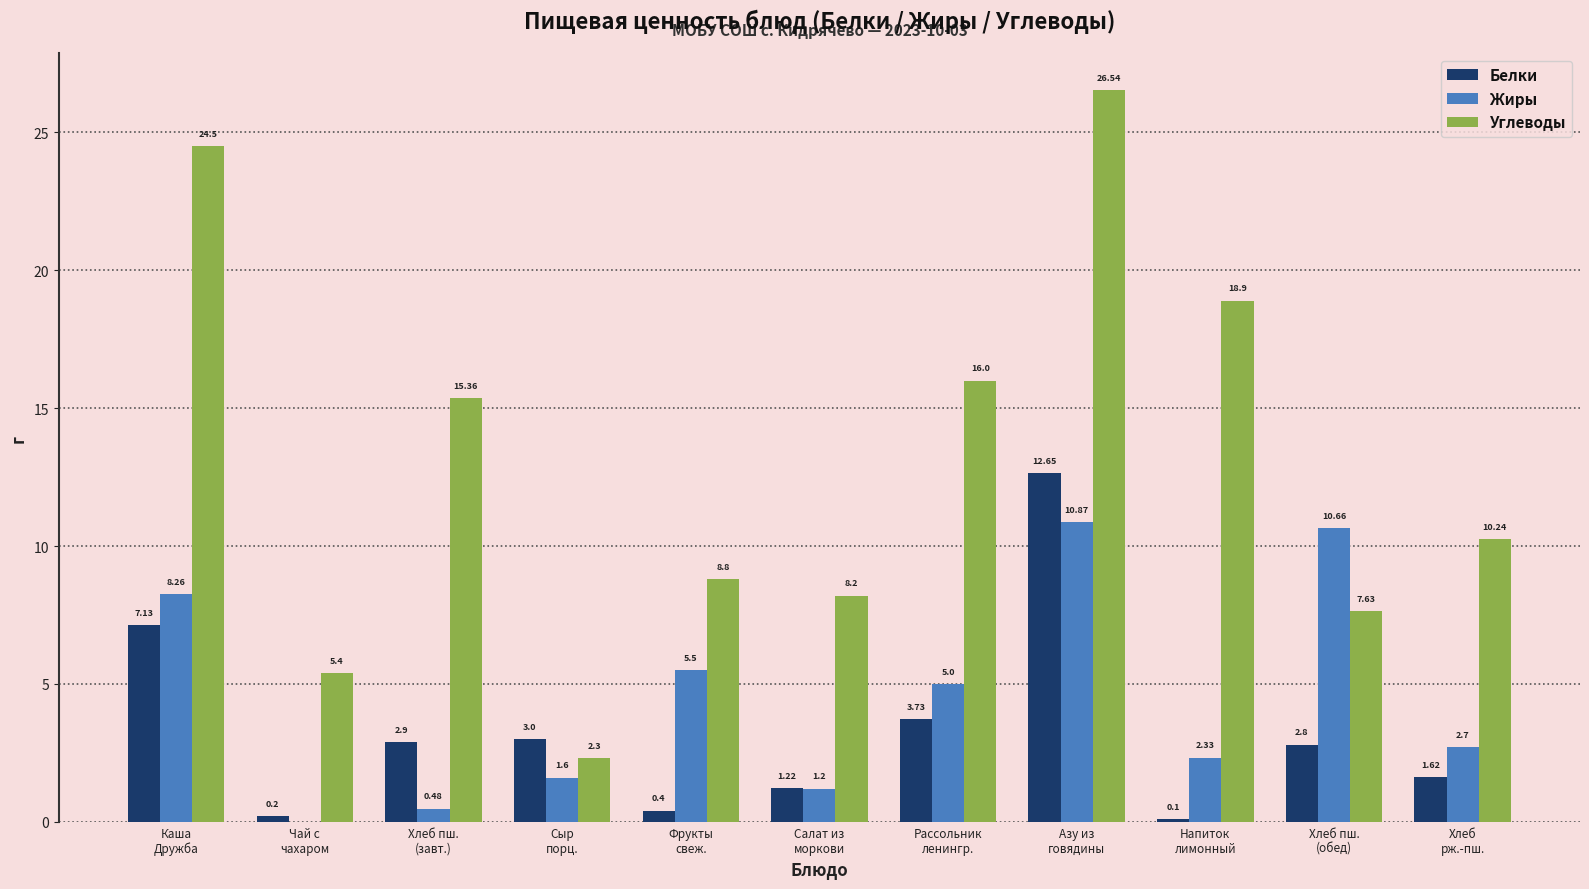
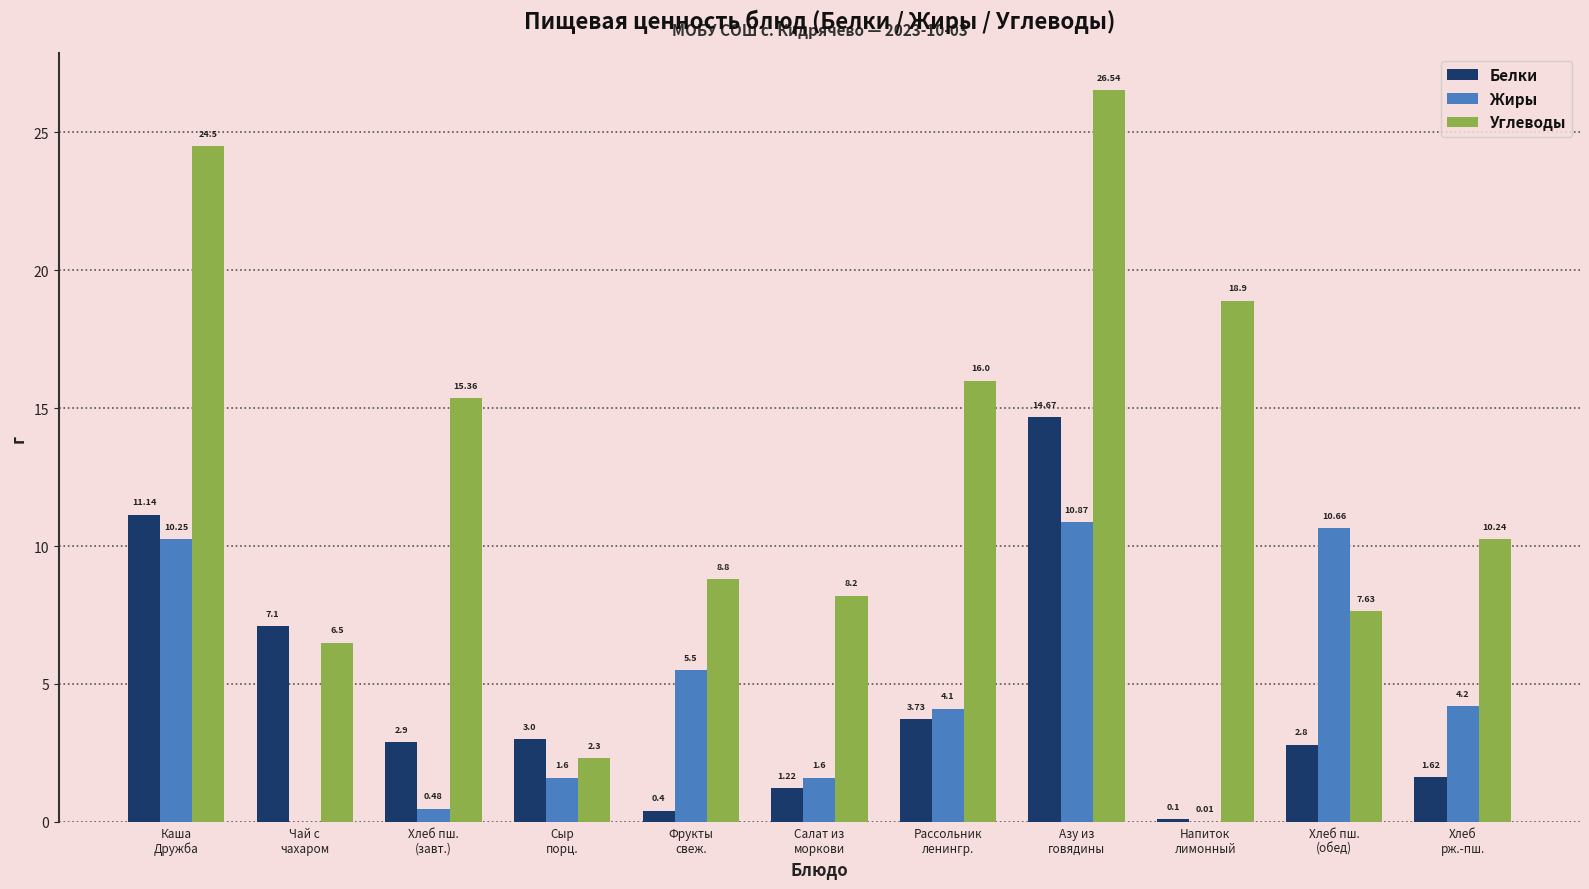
Белки, Каша Дружба: 7.13 -> 11.14
Жиры, Каша Дружба: 8.26 -> 10.25
Белки, Чай с чахаром: 0.2 -> 7.1
Углеводы, Чай с чахаром: 5.4 -> 6.5
Жиры, Салат из моркови: 1.2 -> 1.6
Жиры, Рассольник ленингр.: 5.0 -> 4.1
Белки, Азу из говядины: 12.65 -> 14.67
Жиры, Напиток лимонный: 2.33 -> 0.01
Жиры, Хлеб рж.-пш.: 2.7 -> 4.2
